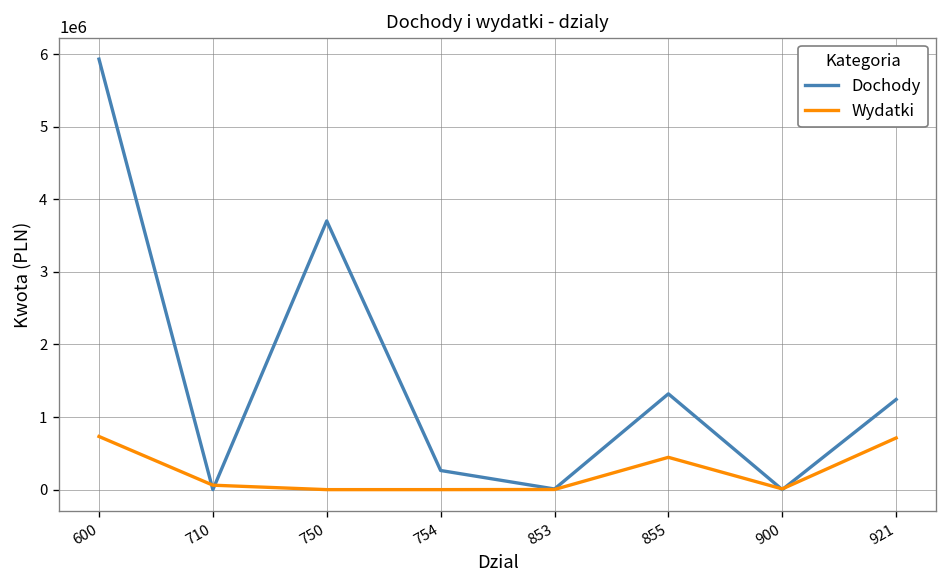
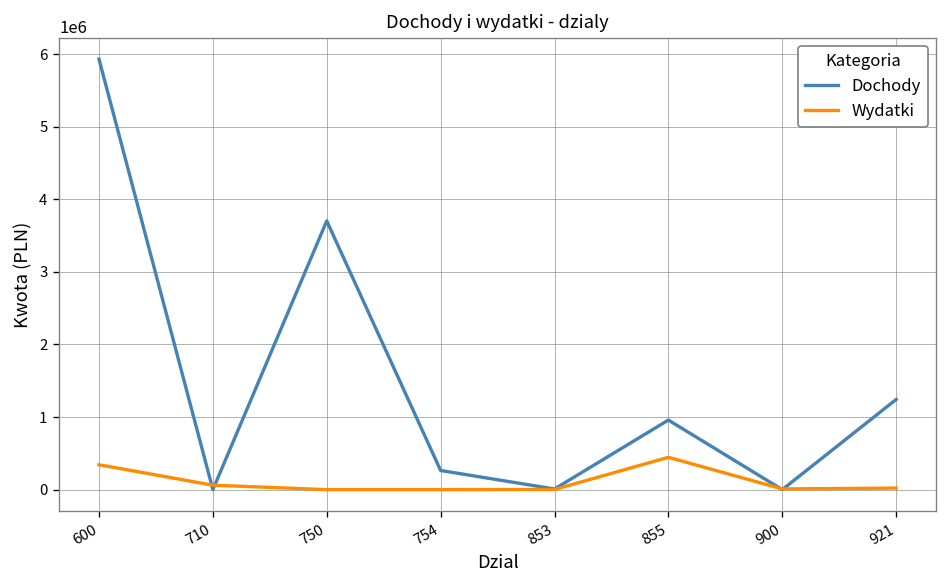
Wydatki, 600: 700000 -> 300000
Dochody, 855: 1300000 -> 1000000
Wydatki, 921: 700000 -> 0
